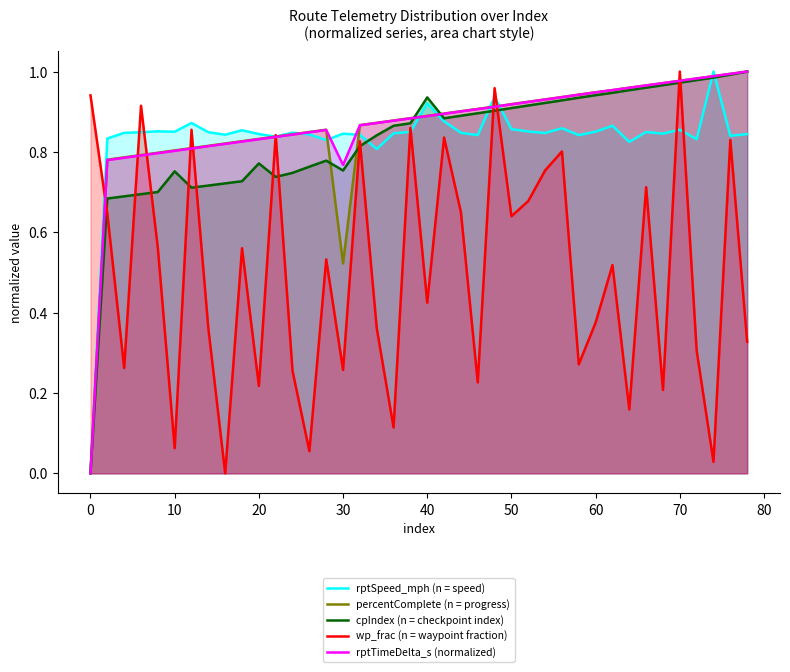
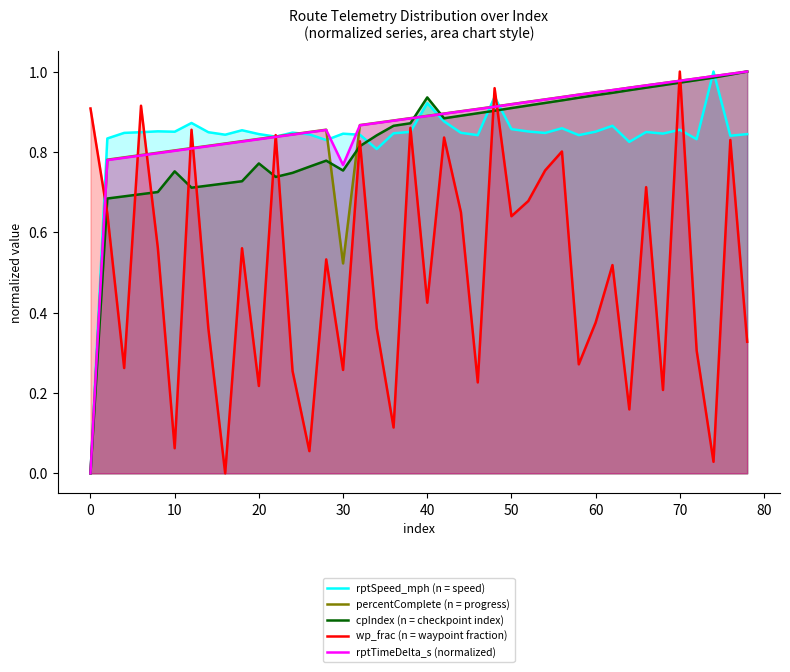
wp_frac (n = waypoint fraction), 0: 0.94 -> 0.91
